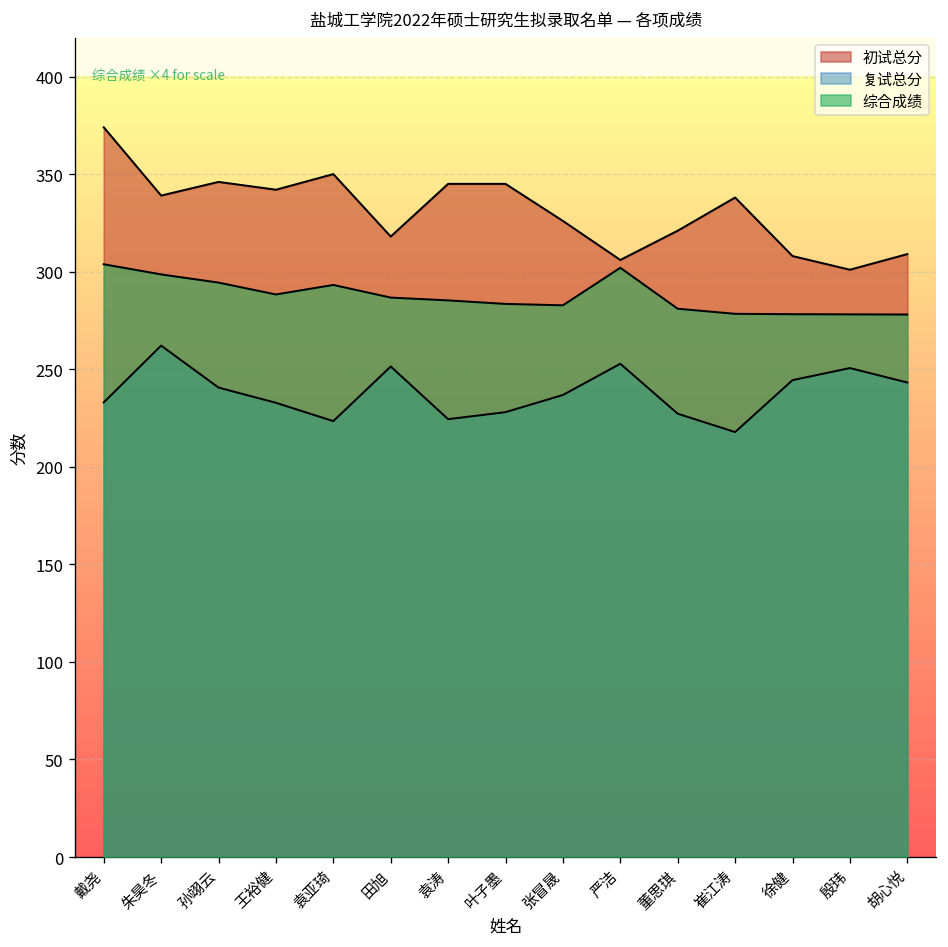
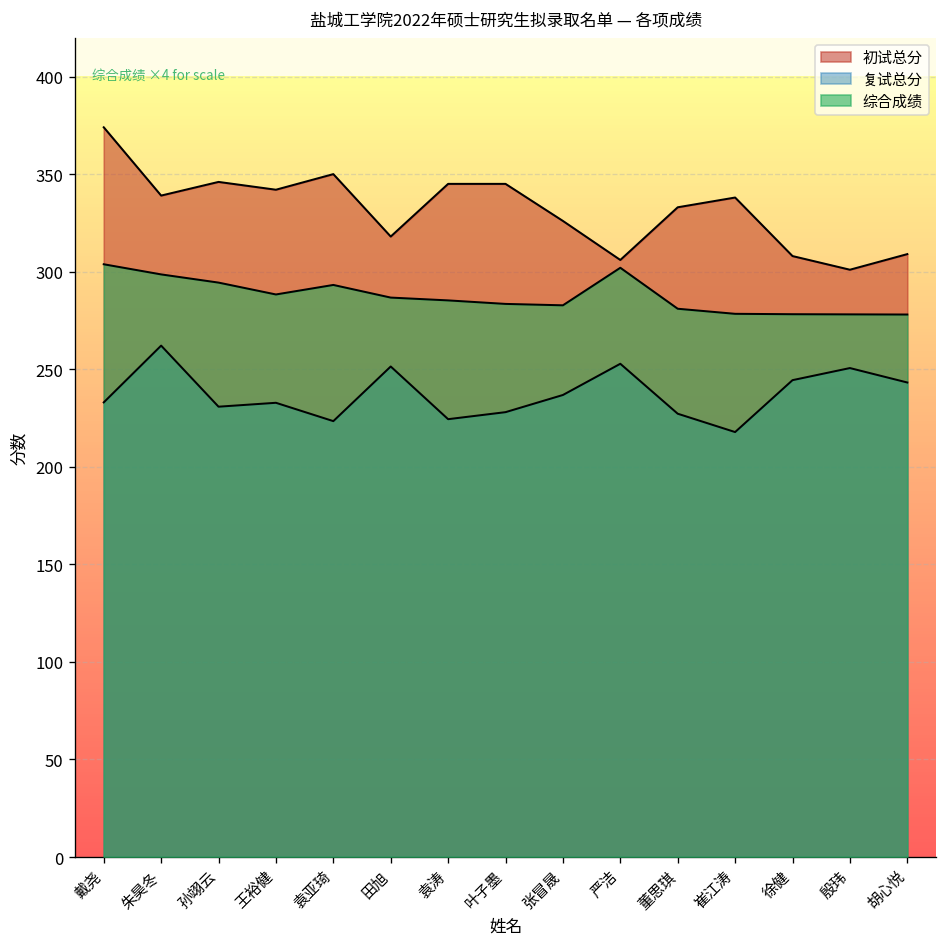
复试总分, 孙翊云: 241 -> 231
初试总分, 董思琪: 321 -> 333
